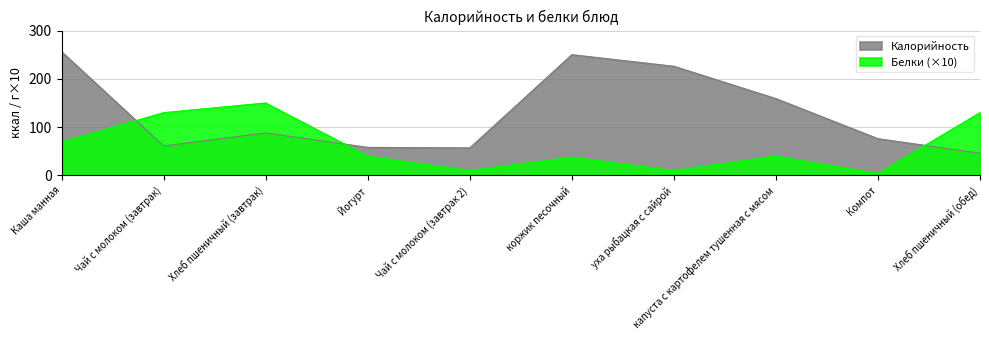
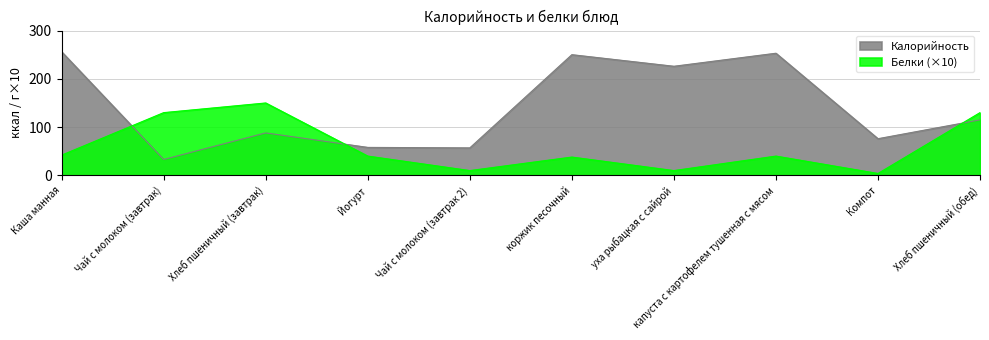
Белки (×10), Каша манная: 70 -> 40
Калорийность, Чай с молоком (завтрак): 60 -> 30
Калорийность, капуста с картофелем тушенная с мясом: 160 -> 250
Калорийность, Хлеб пшеничный (обед): 50 -> 120
